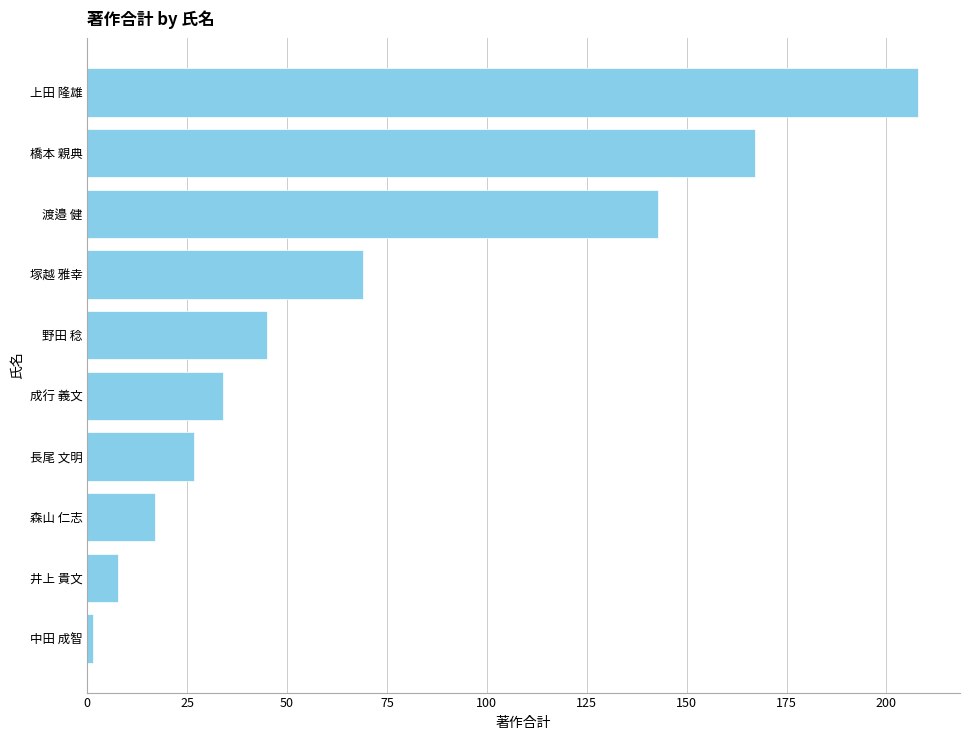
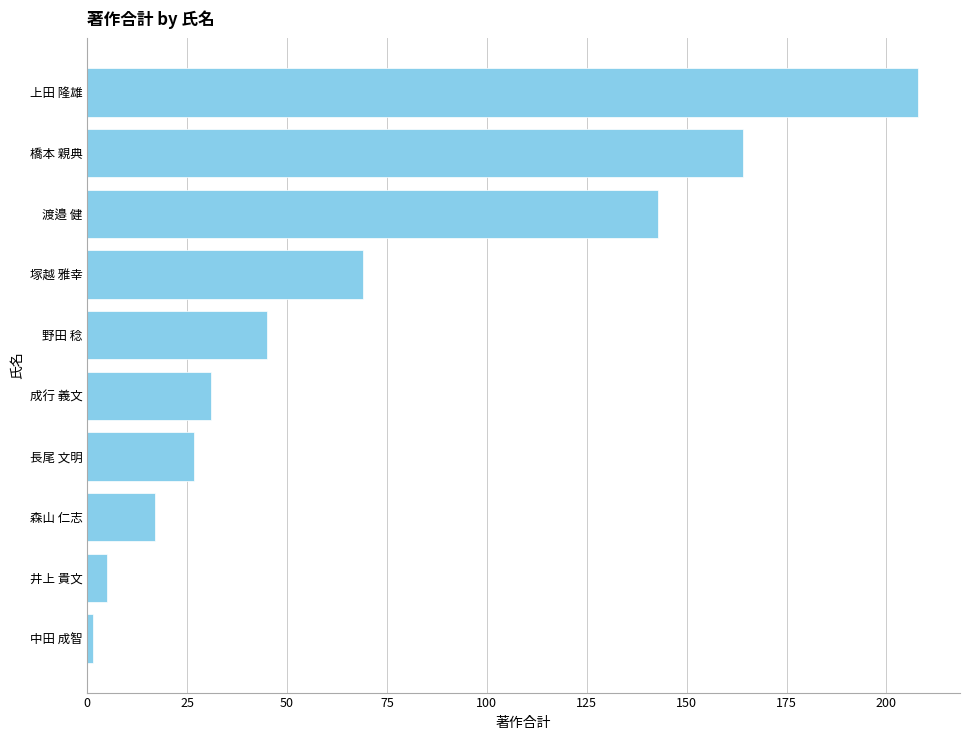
橋本 親典: 167 -> 164
成行 義文: 34 -> 31
井上 貴文: 8 -> 5
